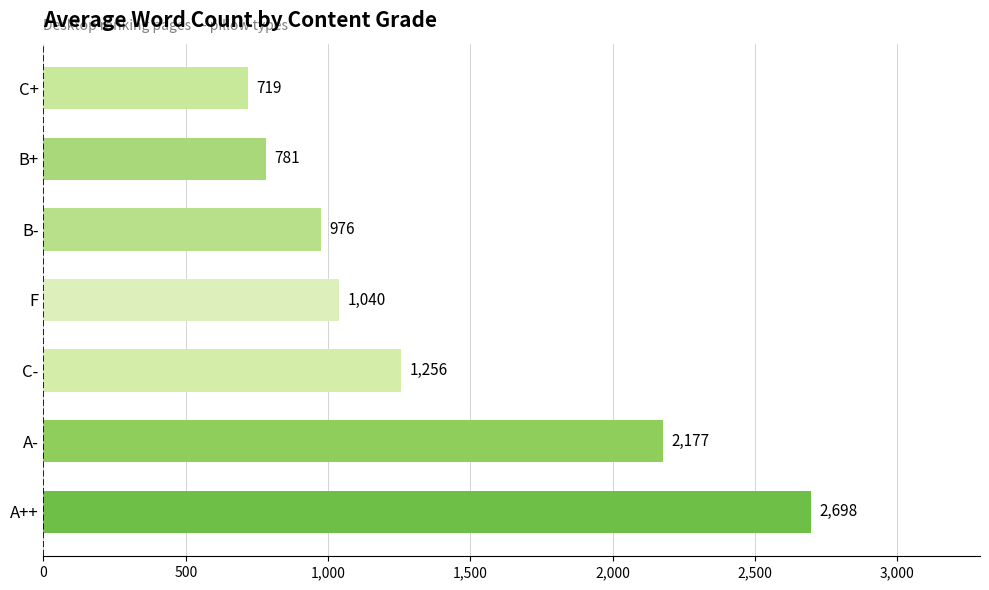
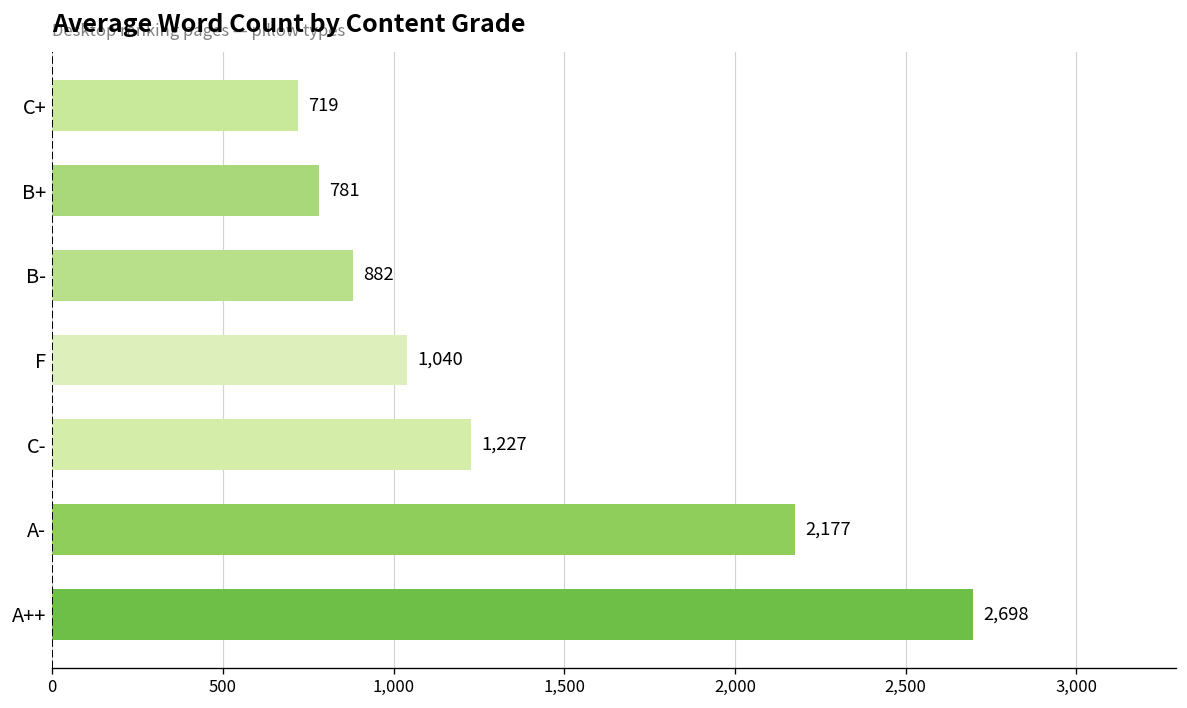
B-: 976 -> 882
C-: 1,256 -> 1,227
